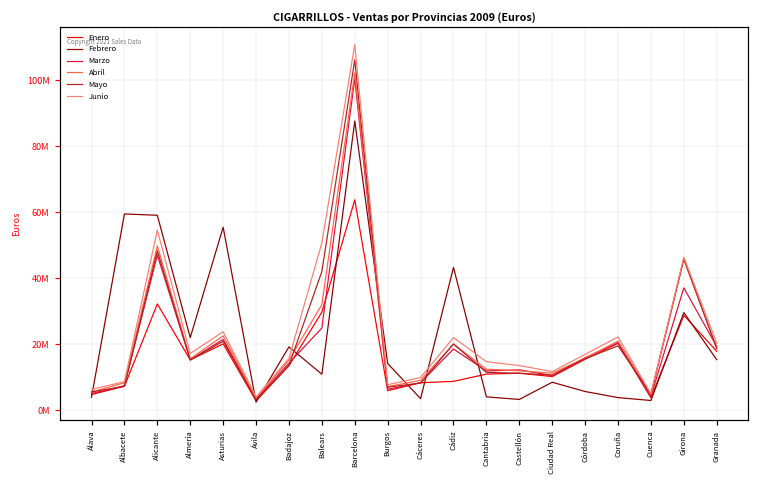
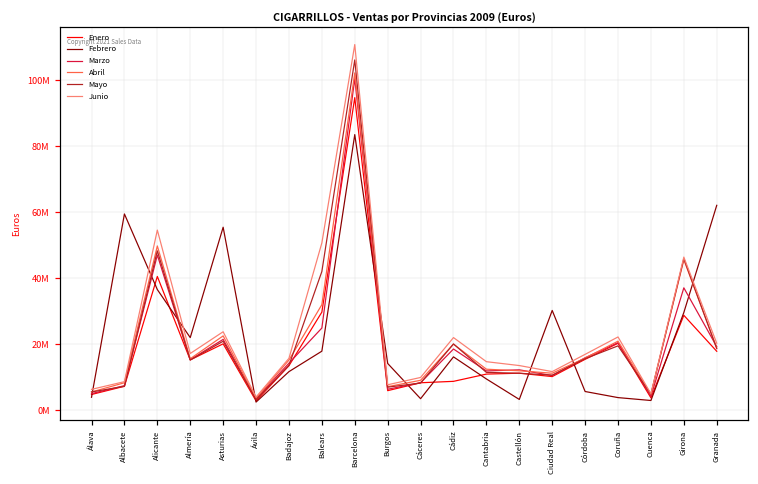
Enero, Alicante: 32000000 -> 41000000
Febrero, Alicante: 59000000 -> 37000000
Febrero, Badajoz: 19000000 -> 12000000
Febrero, Balears: 11000000 -> 18000000
Enero, Barcelona: 64000000 -> 95000000
Febrero, Barcelona: 88000000 -> 84000000
Febrero, Cádiz: 43000000 -> 16000000
Febrero, Cantabria: 4000000 -> 10000000
Febrero, Ciudad Real: 9000000 -> 30000000
Febrero, Granada: 15000000 -> 62000000
